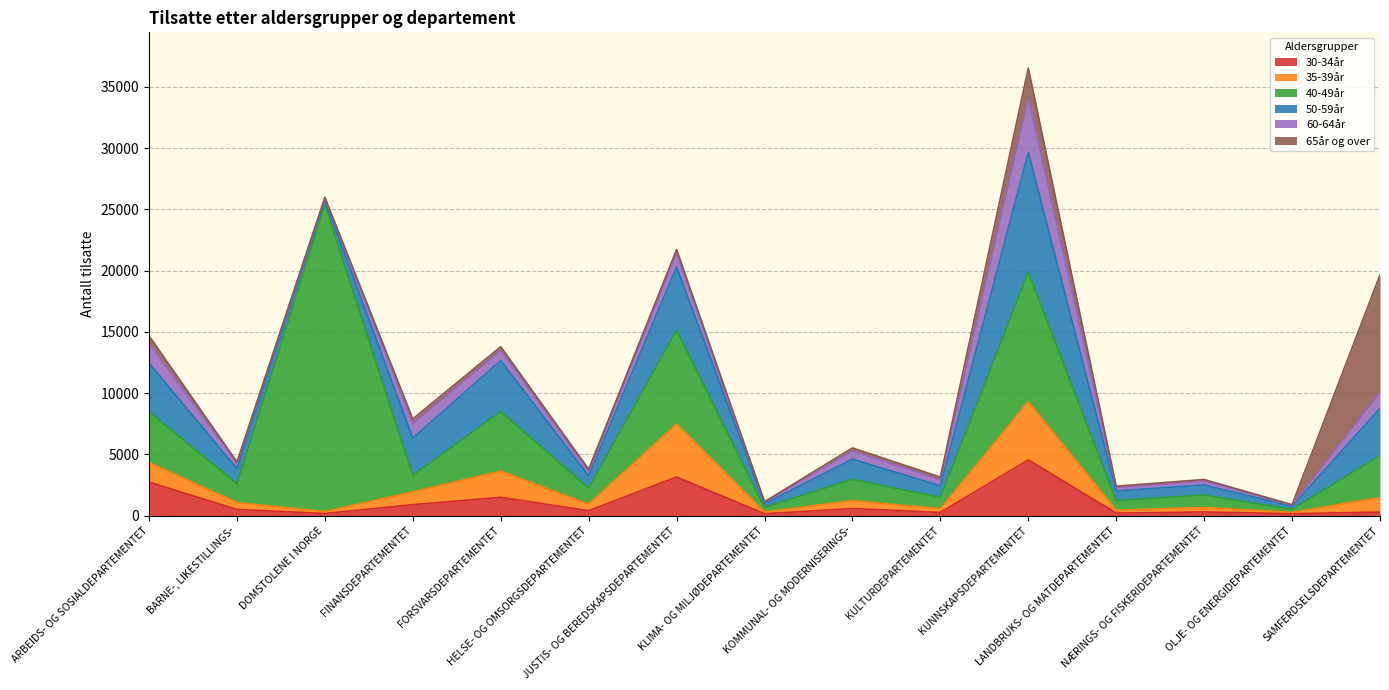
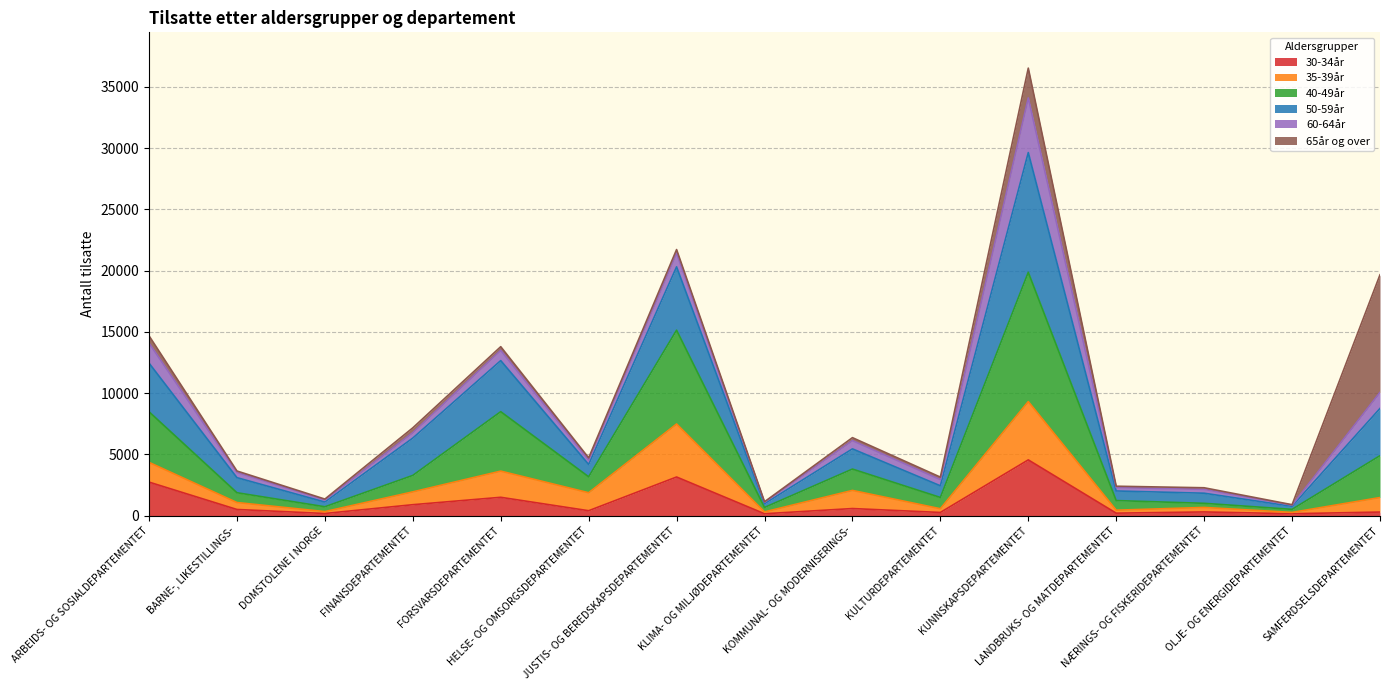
40-49år, BARNE-, LIKESTILLINGS-: 1500 -> 800
40-49år, DOMSTOLENE I NORGE: 25000 -> 400
60-64år, FINANSDEPARTEMENTET: 1200 -> 400
35-39år, HELSE- OG OMSORGSDEPARTEMENTET: 500 -> 1500
35-39år, KOMMUNAL- OG MODERNISERINGS-: 600 -> 1500
40-49år, NÆRINGS- OG FISKERIDEPARTEMENTET: 1000 -> 300
